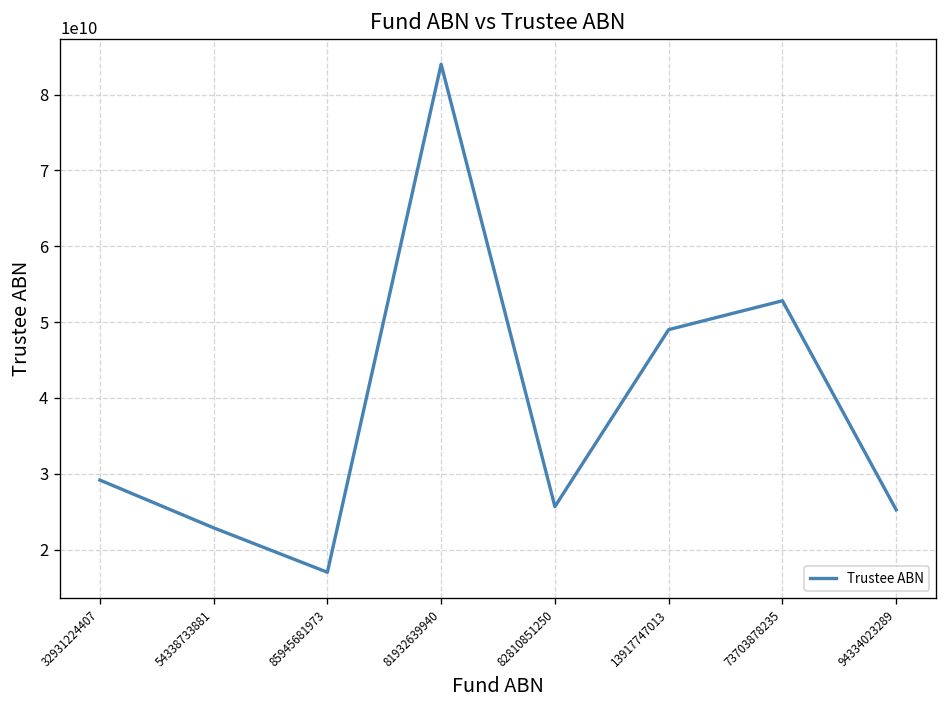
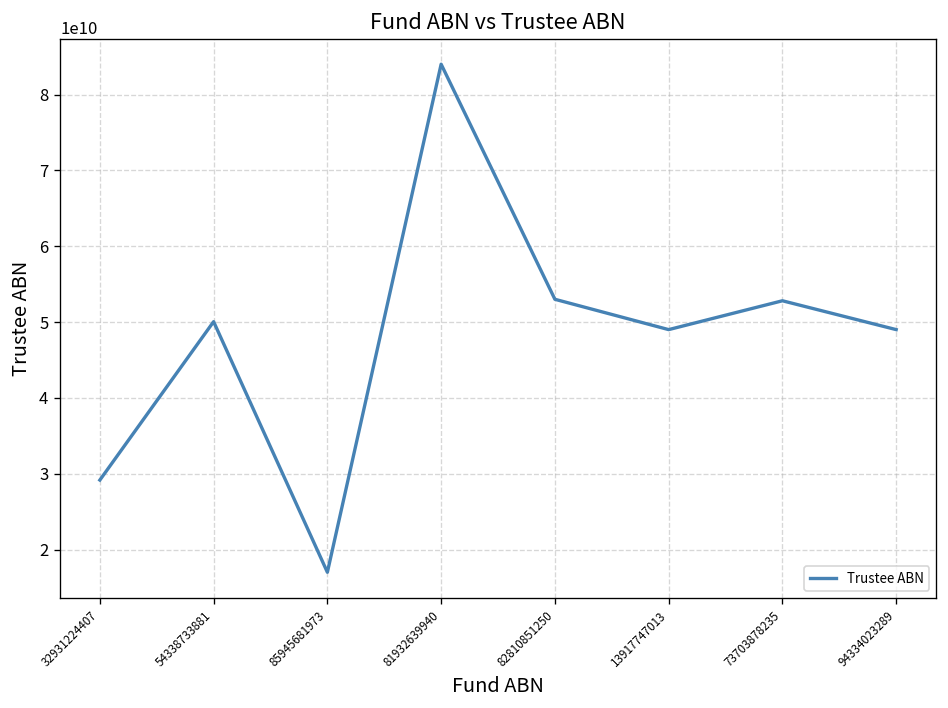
54338733881: 23000000000 -> 50000000000
82810851250: 26000000000 -> 53000000000
94334023289: 25000000000 -> 49000000000
